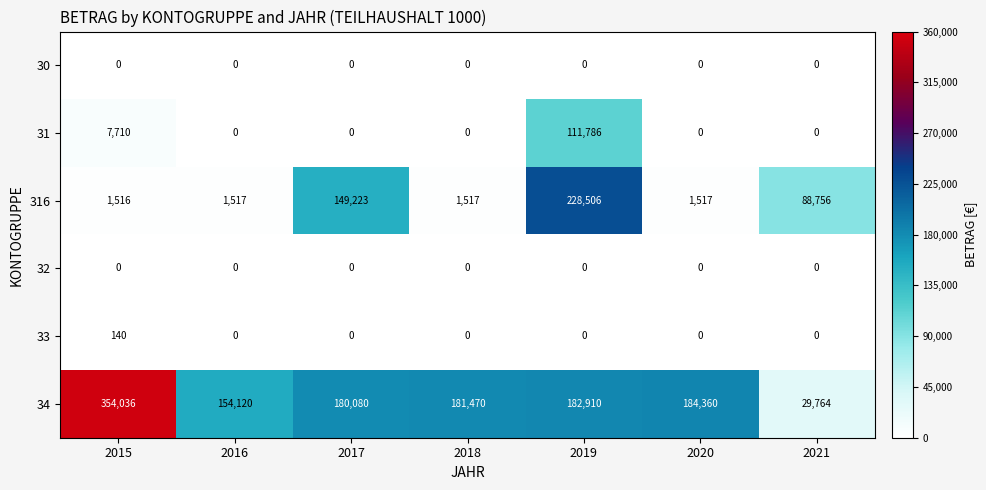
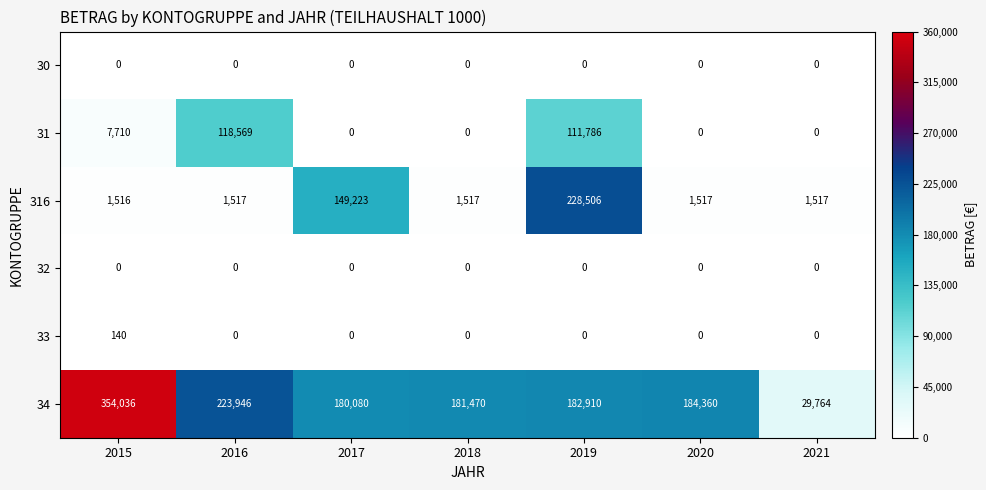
31, 2016: 0 -> 118,569
316, 2021: 88,756 -> 1,517
34, 2016: 154,120 -> 223,946
